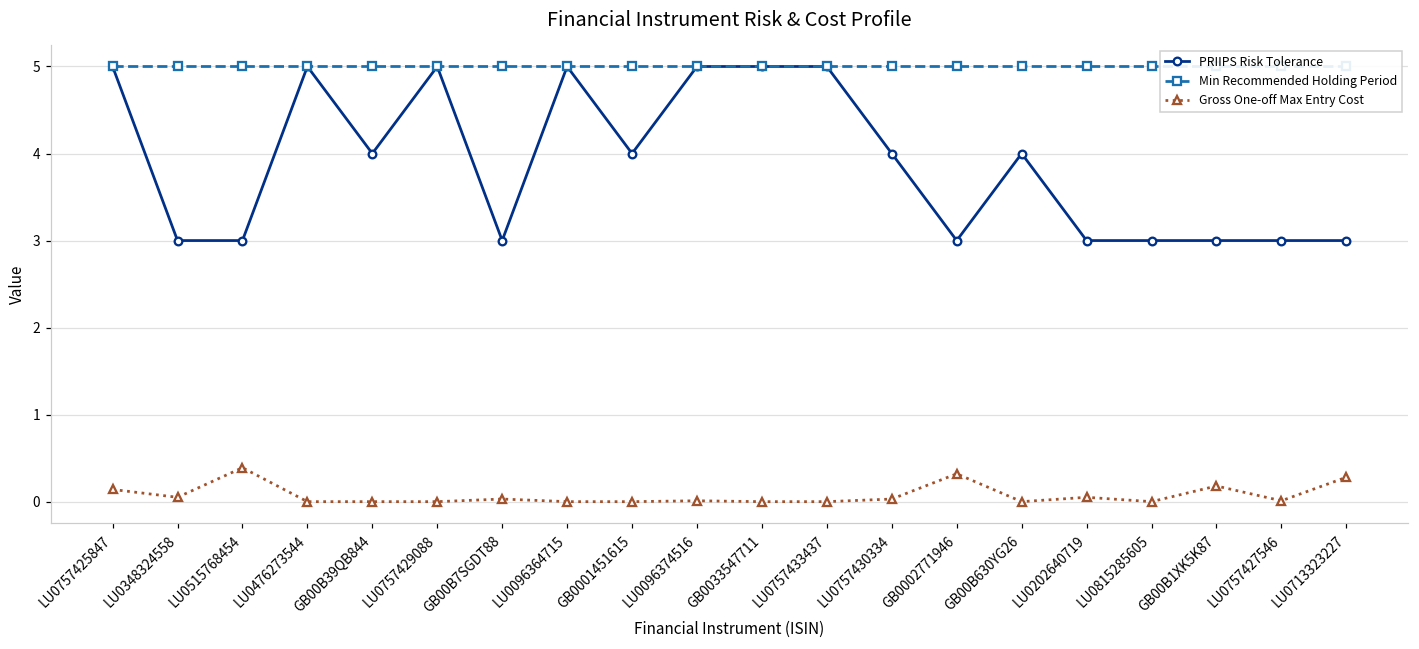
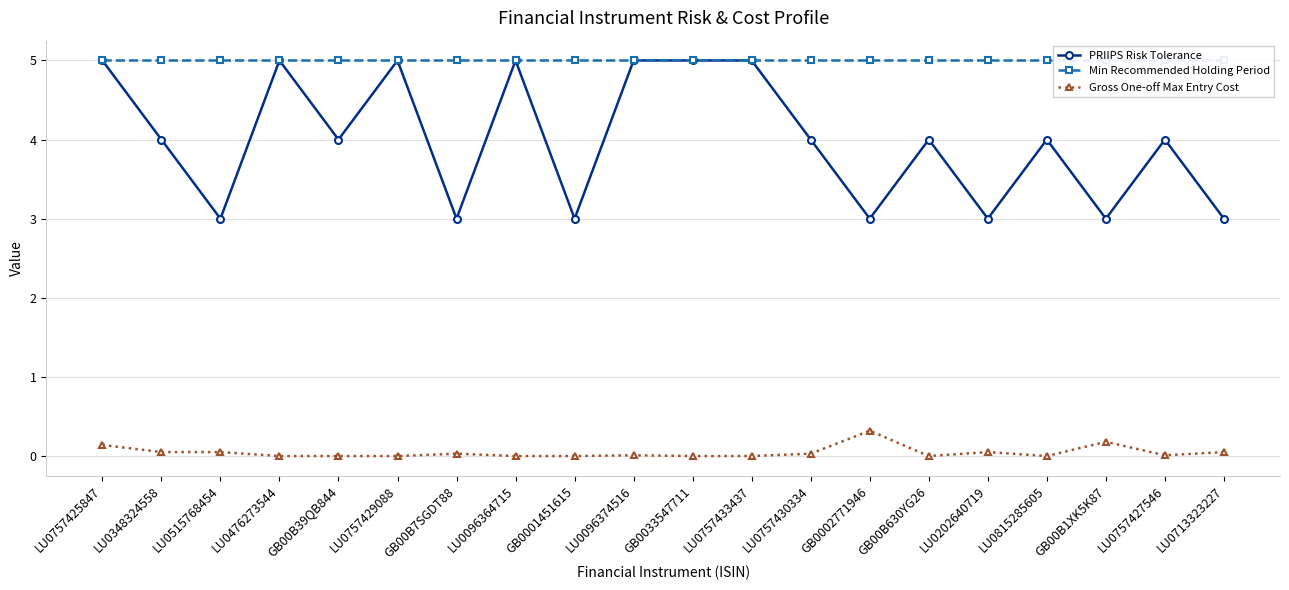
PRIIPS Risk Tolerance, LU0348324558: 3 -> 4
Gross One-off Max Entry Cost, LU0515768454: 0.4 -> 0.1
PRIIPS Risk Tolerance, GB0001451615: 4 -> 3
PRIIPS Risk Tolerance, LU0815285605: 3 -> 4
PRIIPS Risk Tolerance, LU0757427546: 3 -> 4
Gross One-off Max Entry Cost, LU0713323227: 0.3 -> 0.1
